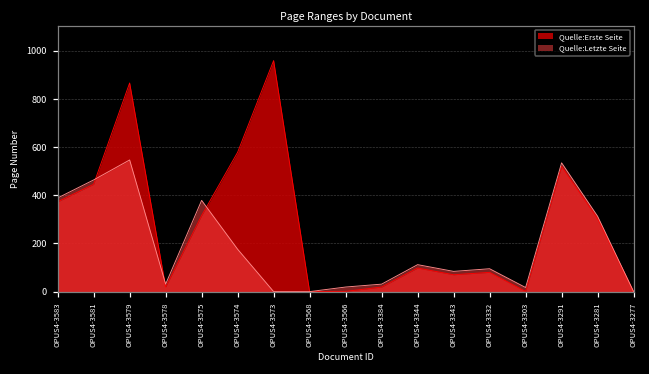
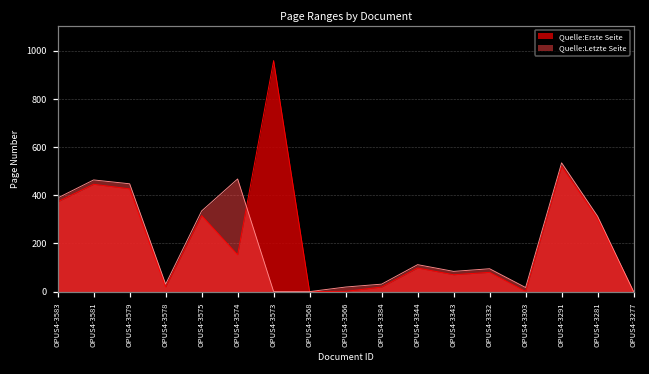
Quelle:Erste Seite, OPUS4-3579: 870 -> 430
Quelle:Letzte Seite, OPUS4-3579: 550 -> 450
Quelle:Letzte Seite, OPUS4-3575: 380 -> 340
Quelle:Erste Seite, OPUS4-3574: 580 -> 150
Quelle:Letzte Seite, OPUS4-3574: 180 -> 470
